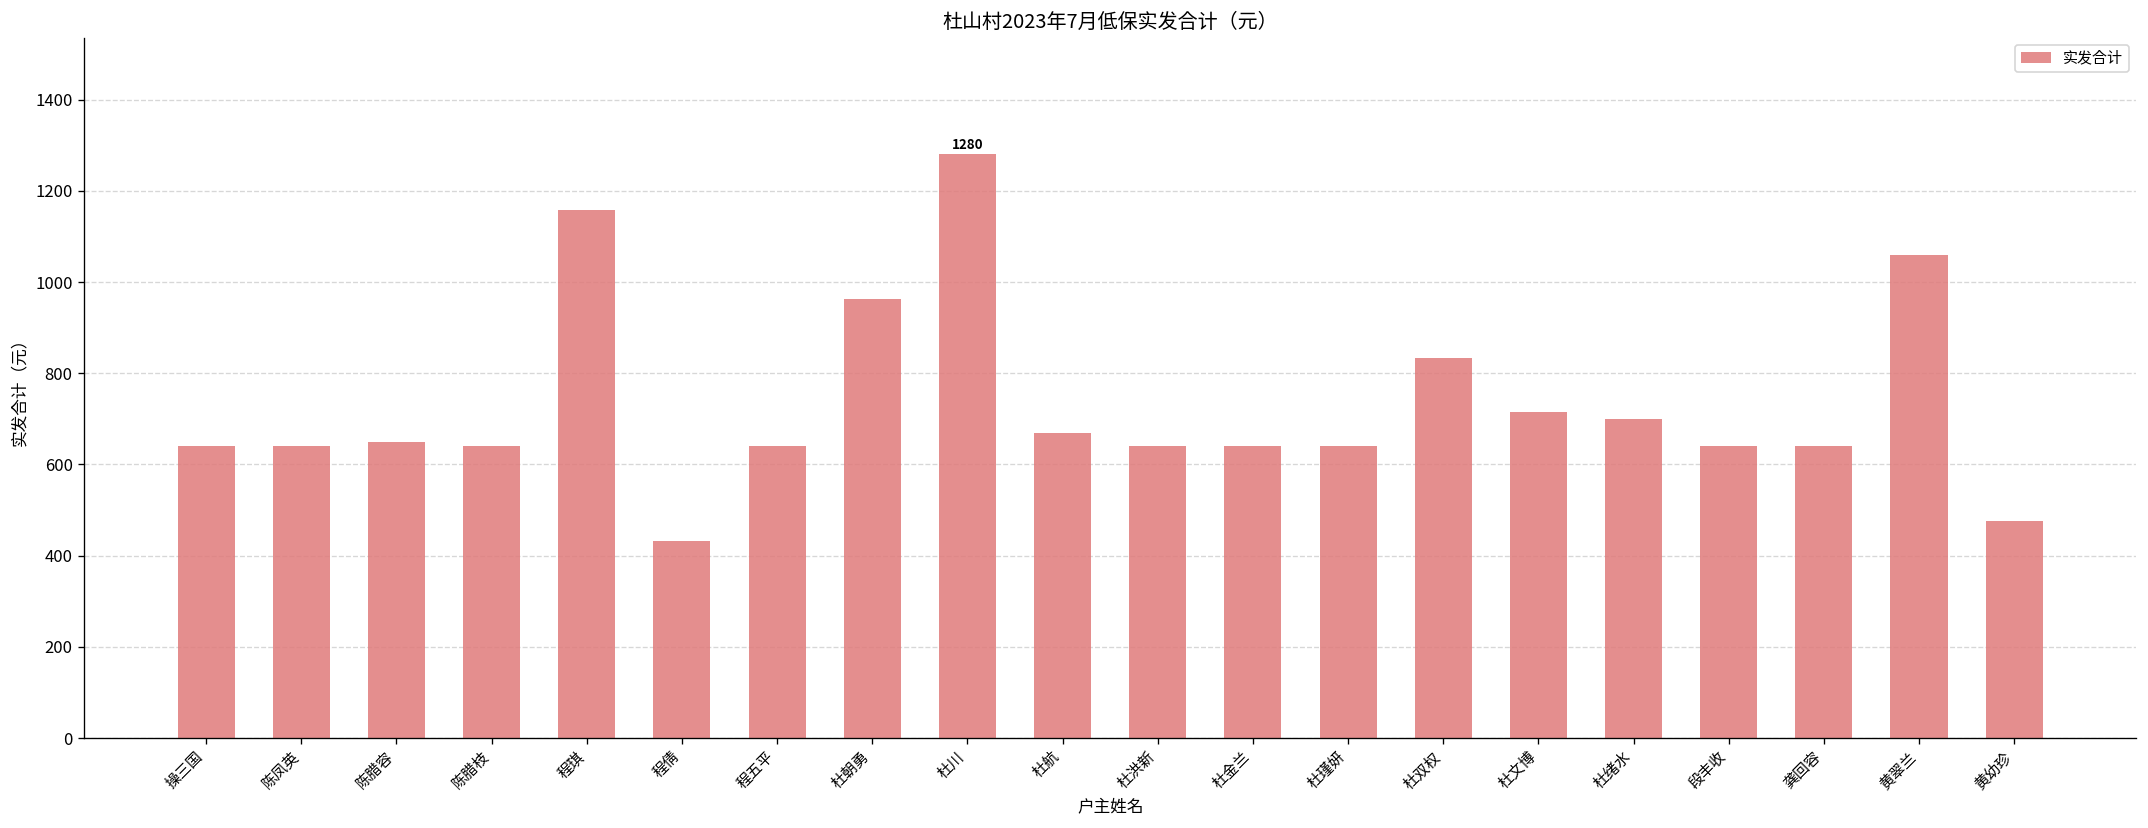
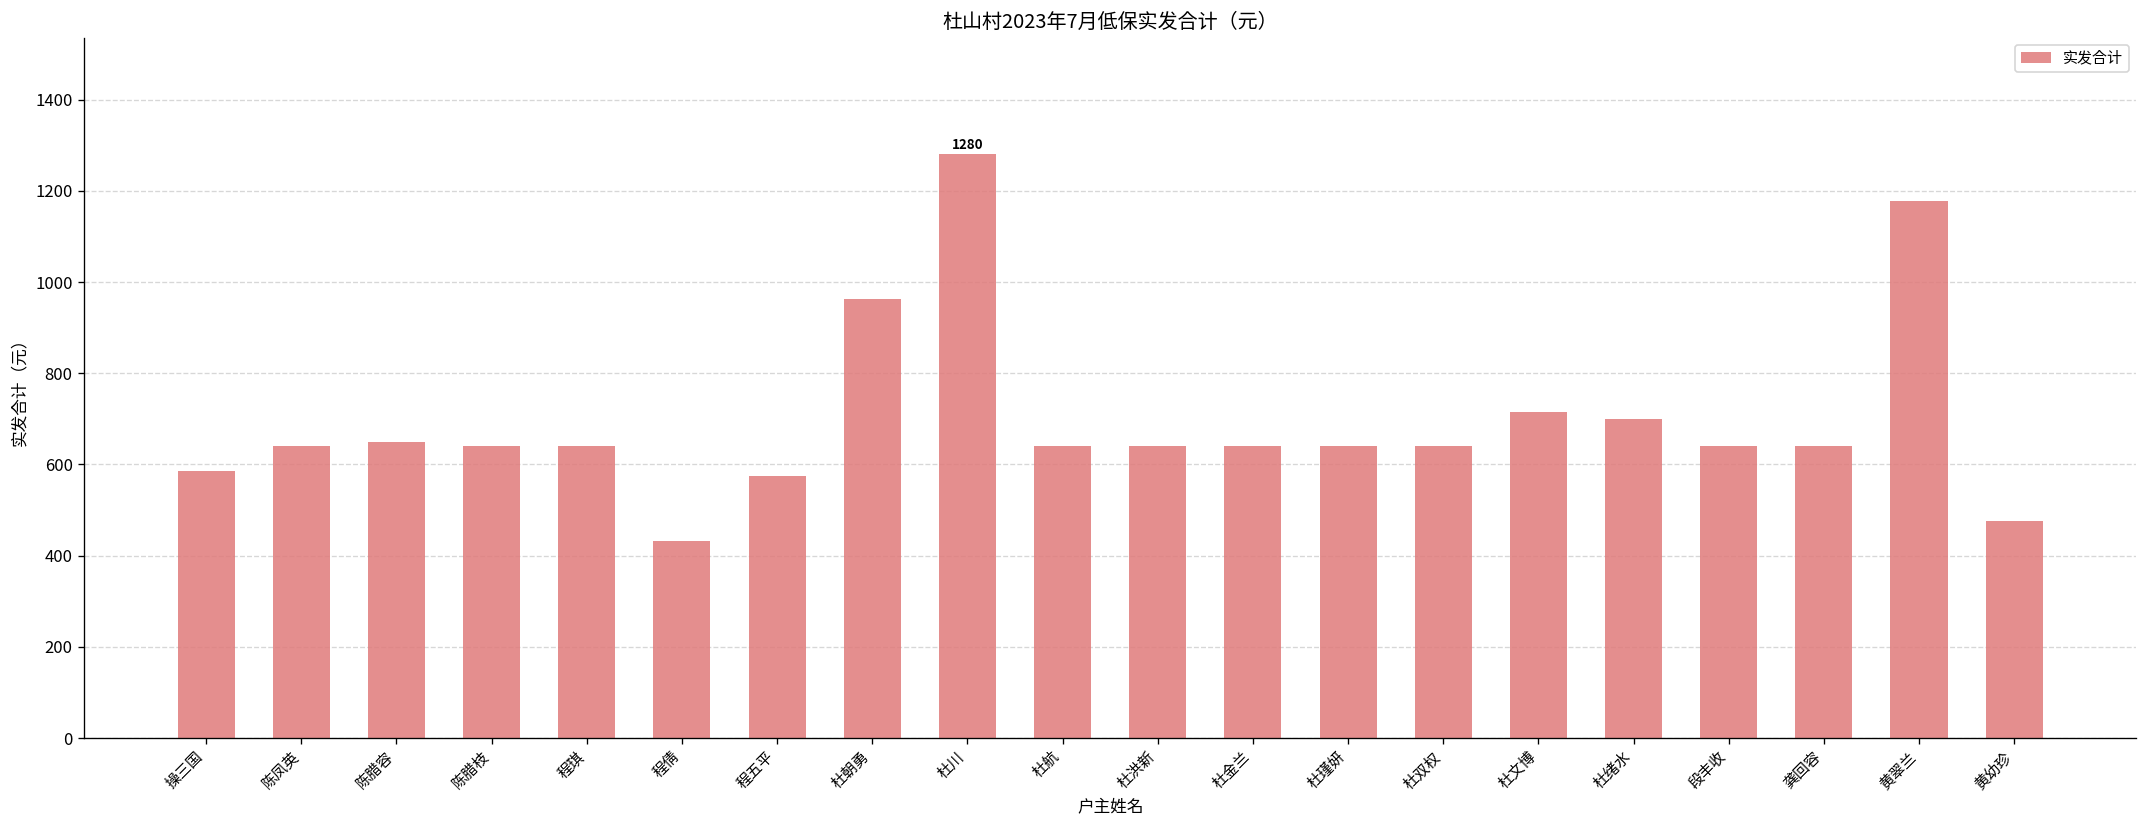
操三国: 640 -> 590
程琪: 1160 -> 640
程五平: 640 -> 570
杜航: 670 -> 640
杜双权: 830 -> 640
黄翠兰: 1060 -> 1180
